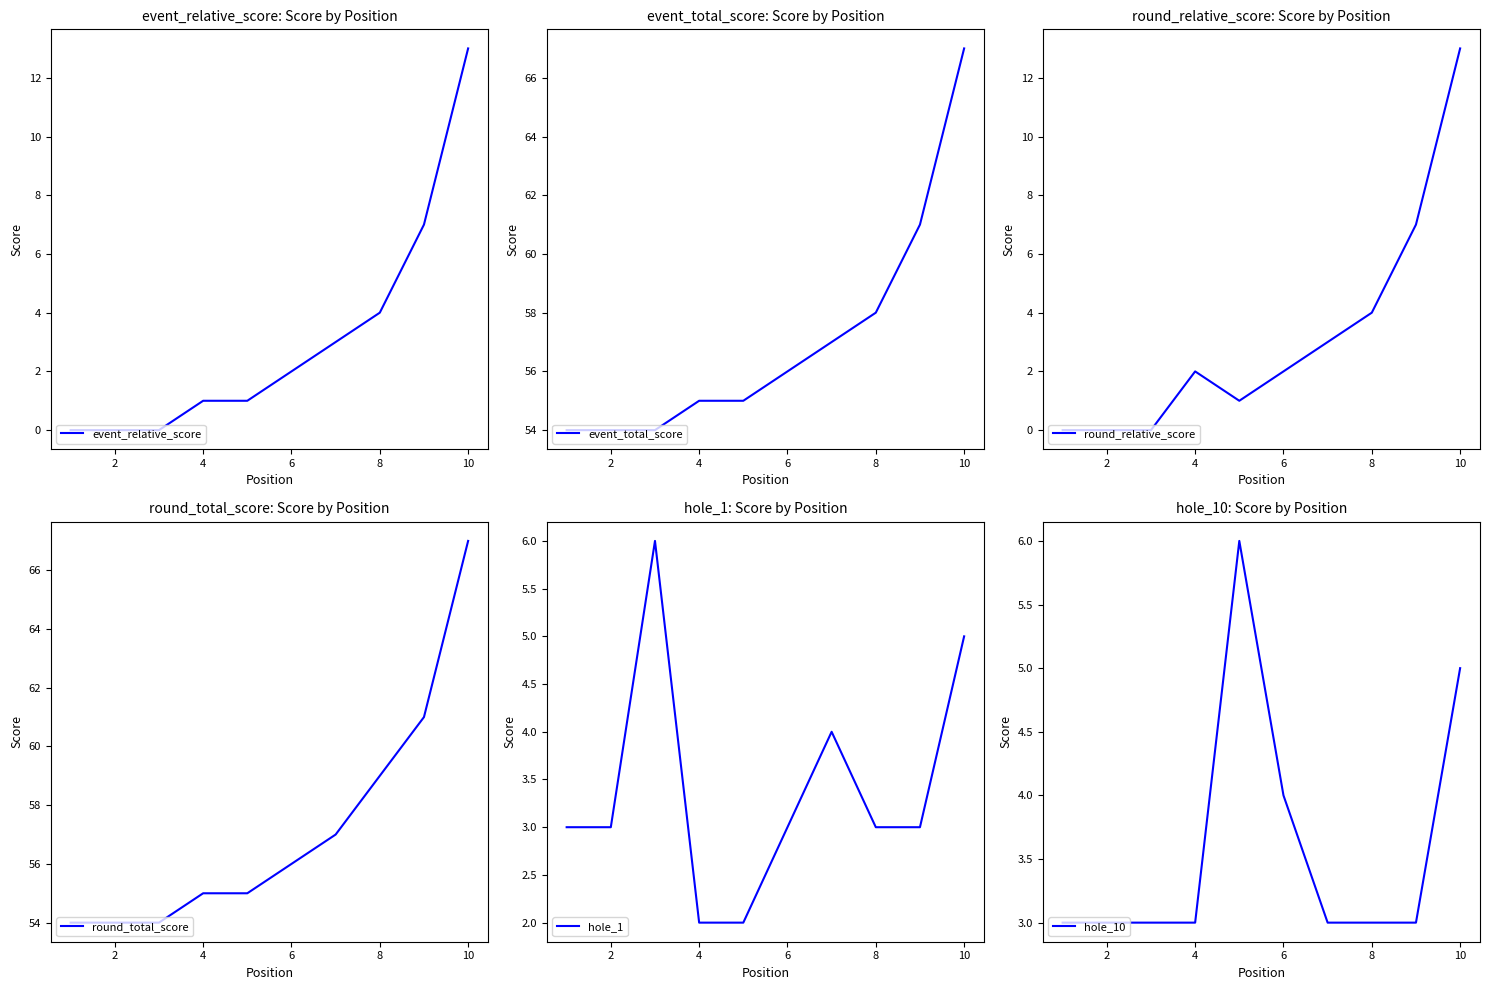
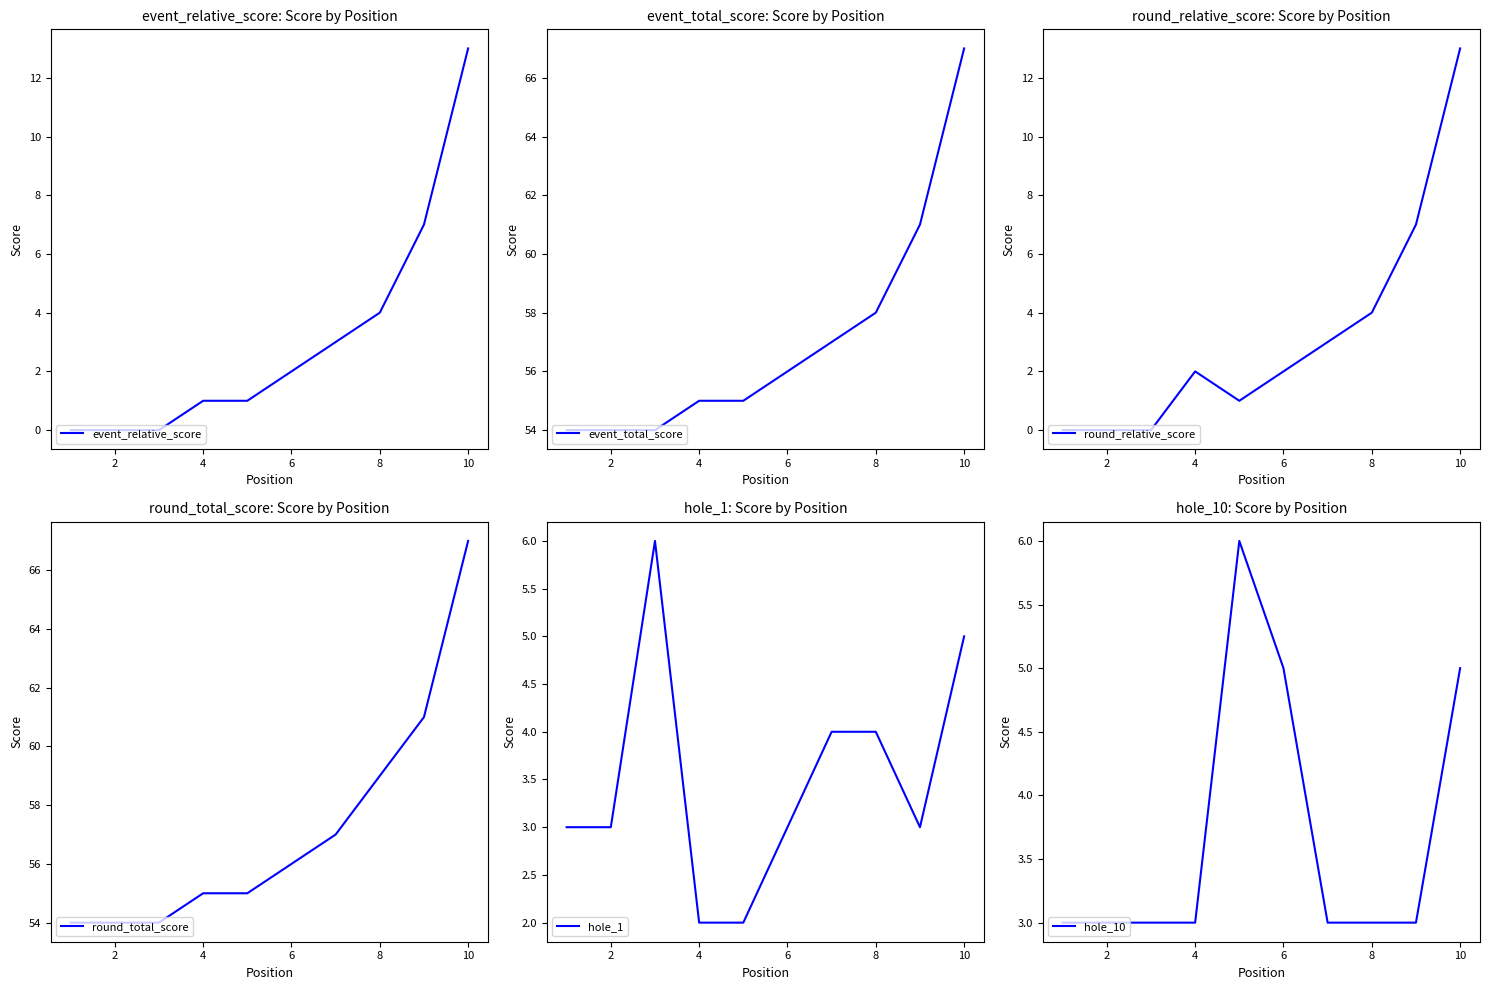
hole_1: Score by Position, 8: 3 -> 4
hole_10: Score by Position, 6: 4 -> 5
